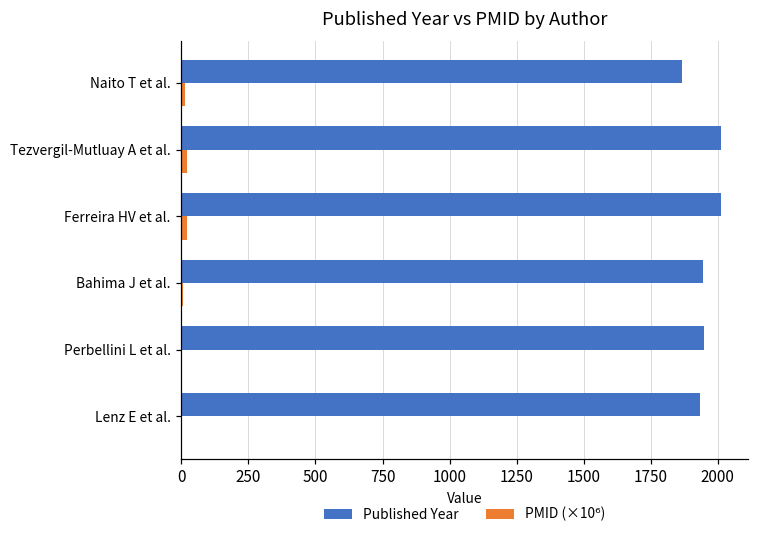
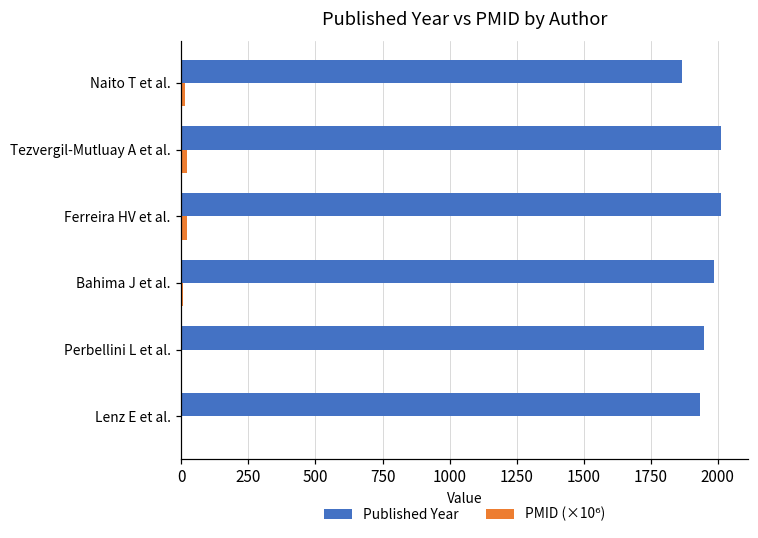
Published Year, Bahima J et al.: 1940 -> 1980
